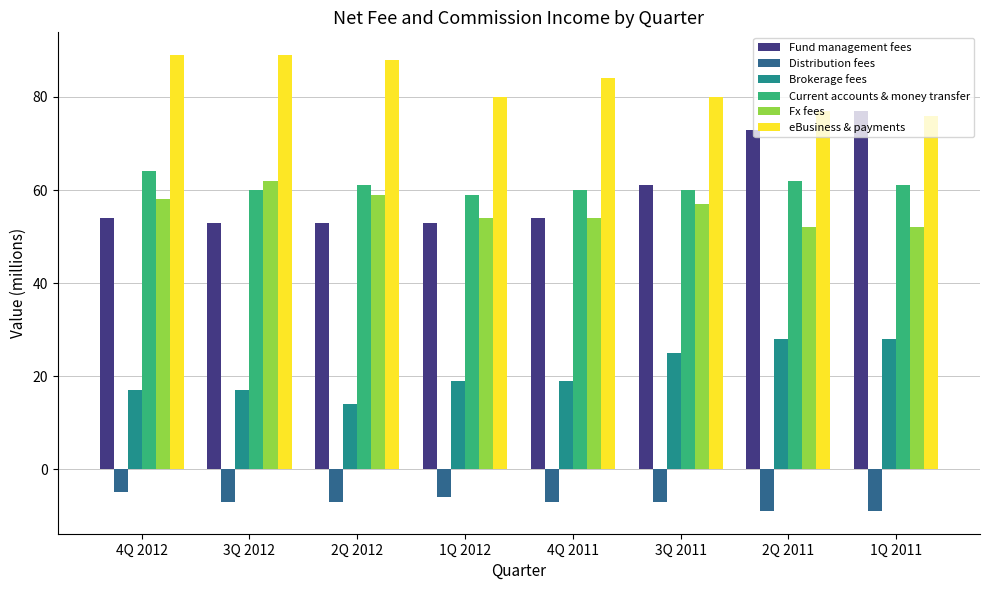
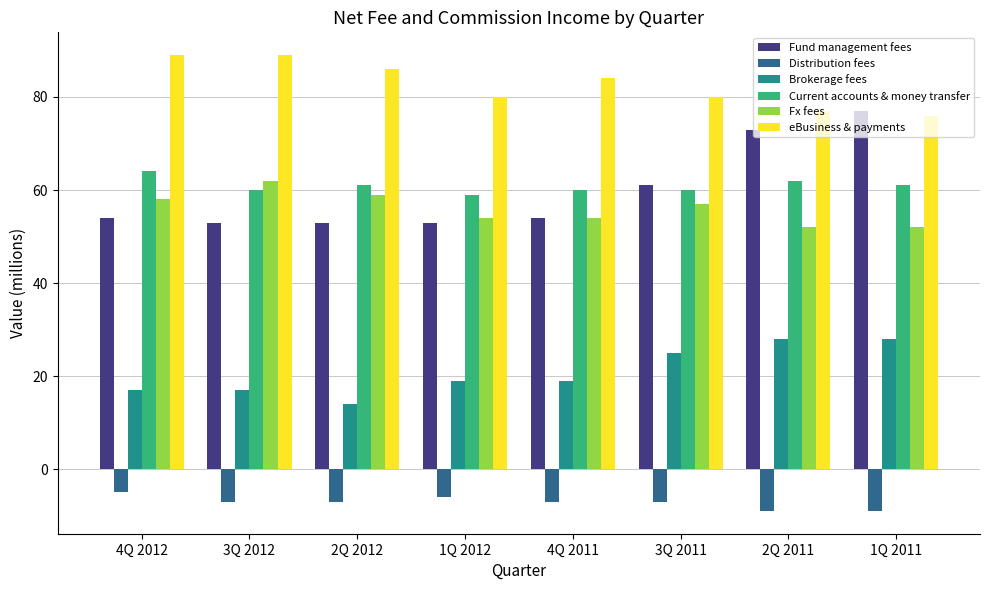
eBusiness & payments, 2Q 2012: 88 -> 86
